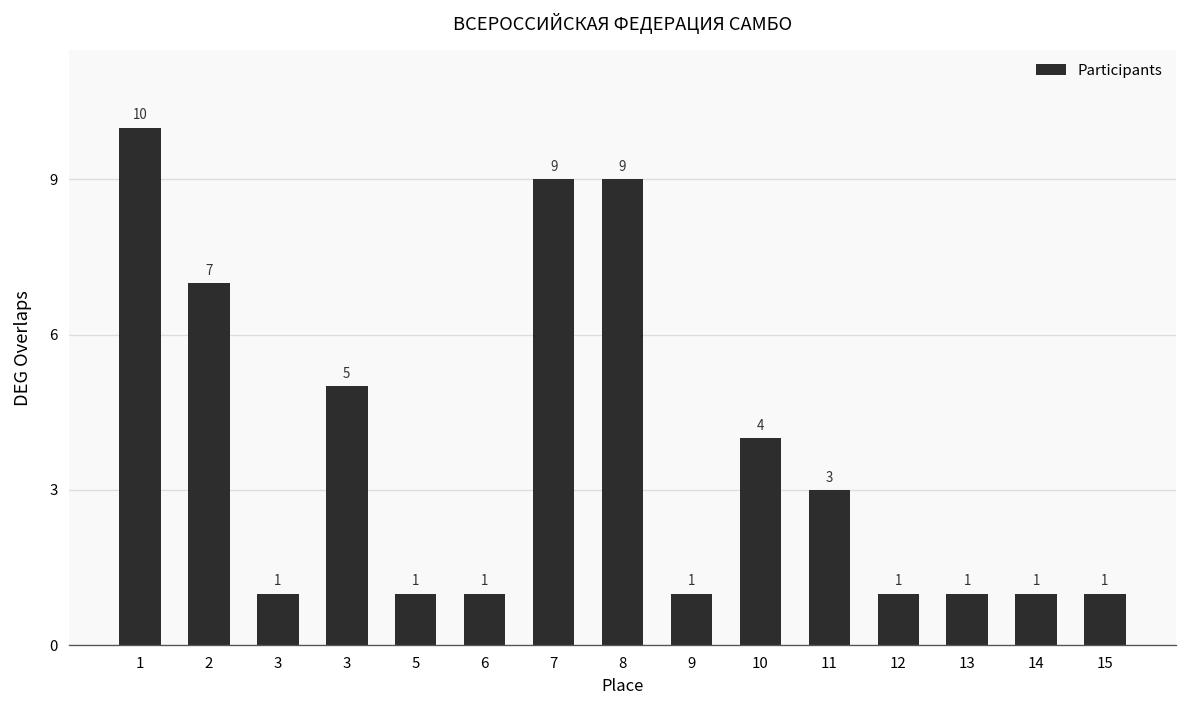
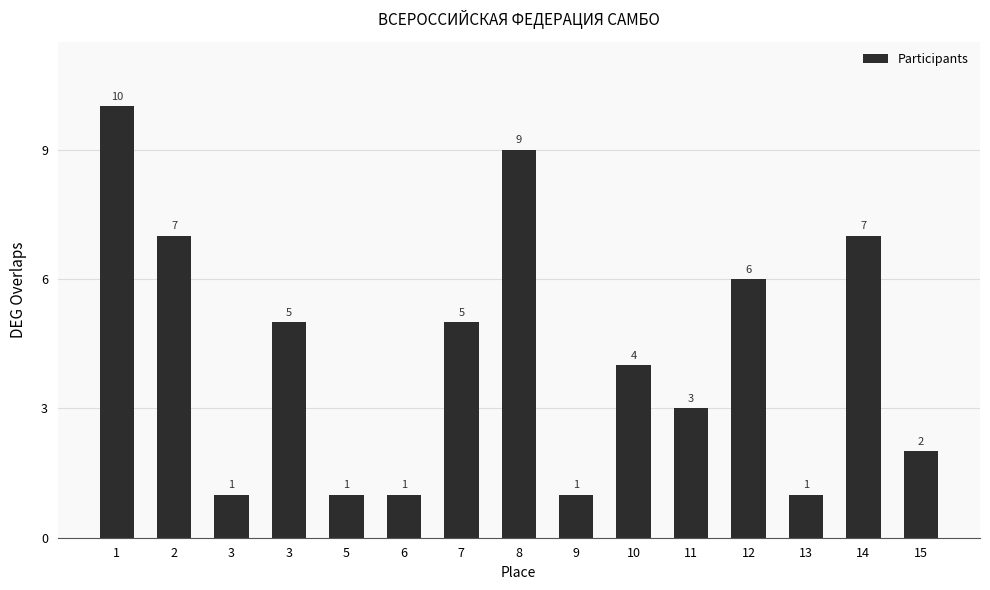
7: 9 -> 5
12: 1 -> 6
14: 1 -> 7
15: 1 -> 2
